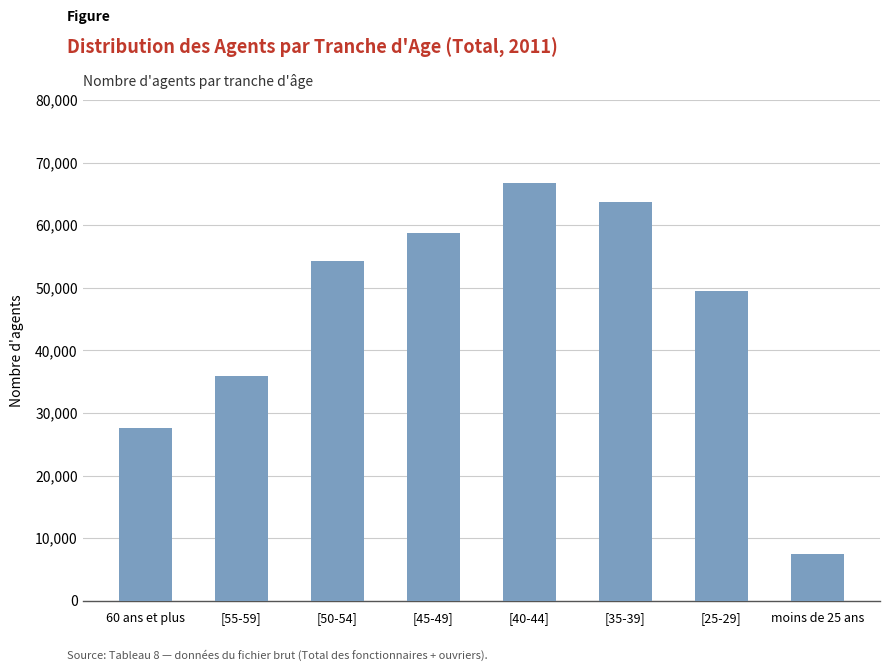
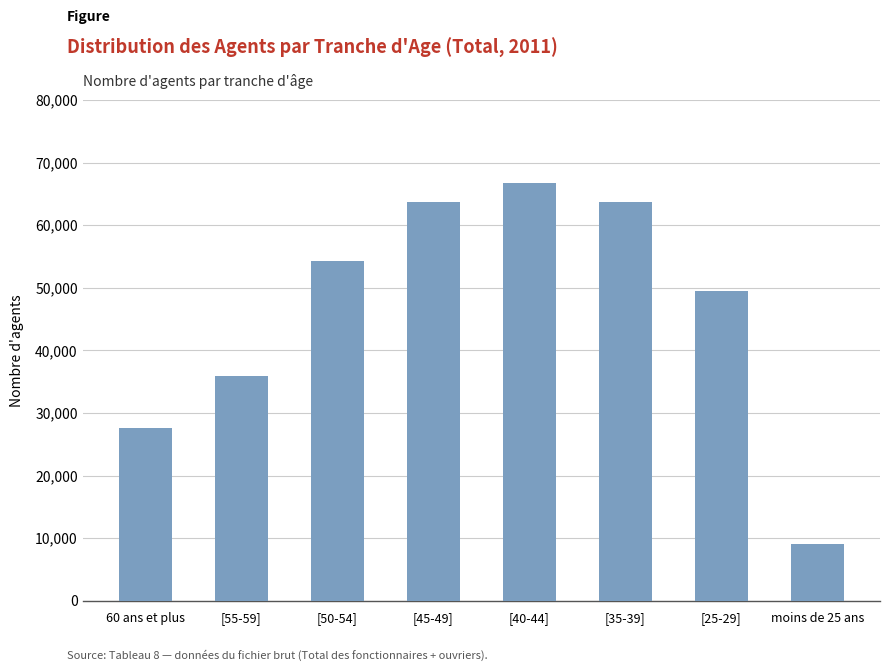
[45-49]: 59,000 -> 64,000
moins de 25 ans: 7,000 -> 9,000
